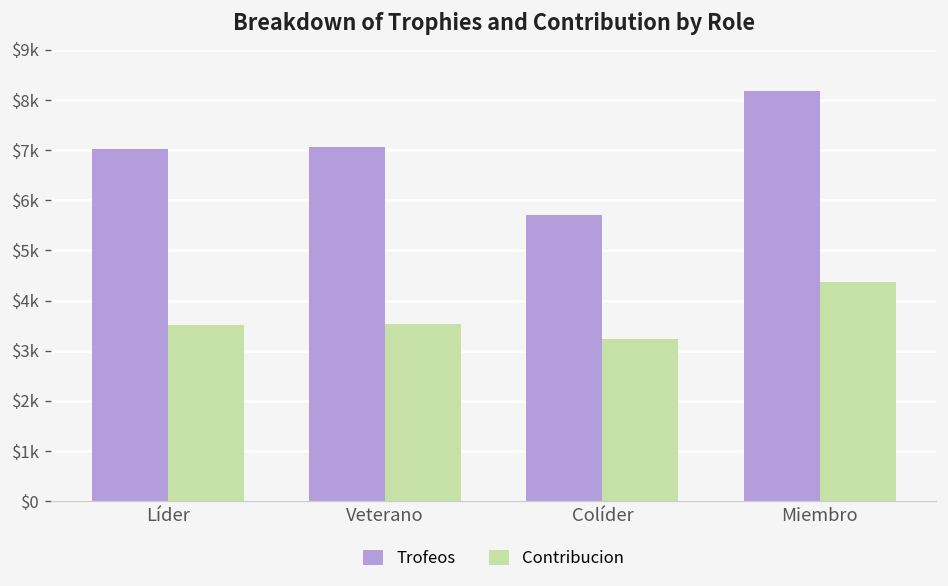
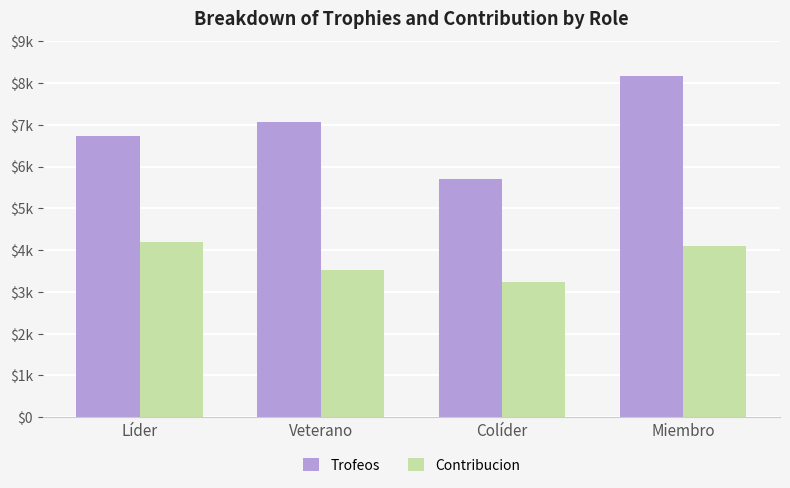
Trofeos, Líder: $7000 -> $6700
Contribucion, Líder: $3500 -> $4200
Contribucion, Miembro: $4400 -> $4100
